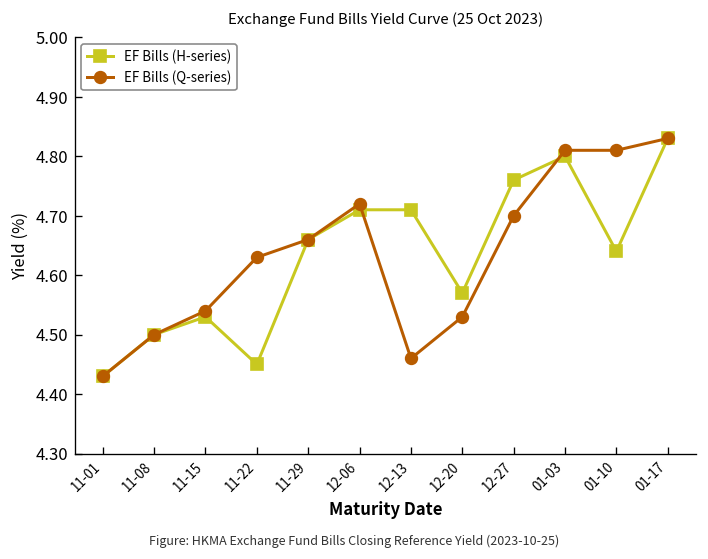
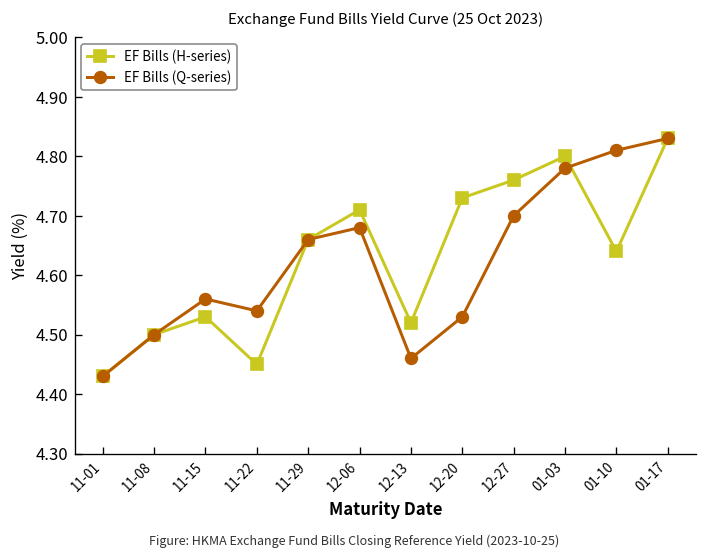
EF Bills (Q-series), 11-15: 4.54 -> 4.56
EF Bills (Q-series), 11-22: 4.63 -> 4.54
EF Bills (Q-series), 12-06: 4.72 -> 4.68
EF Bills (H-series), 12-13: 4.71 -> 4.52
EF Bills (H-series), 12-20: 4.57 -> 4.73
EF Bills (Q-series), 01-03: 4.81 -> 4.78
